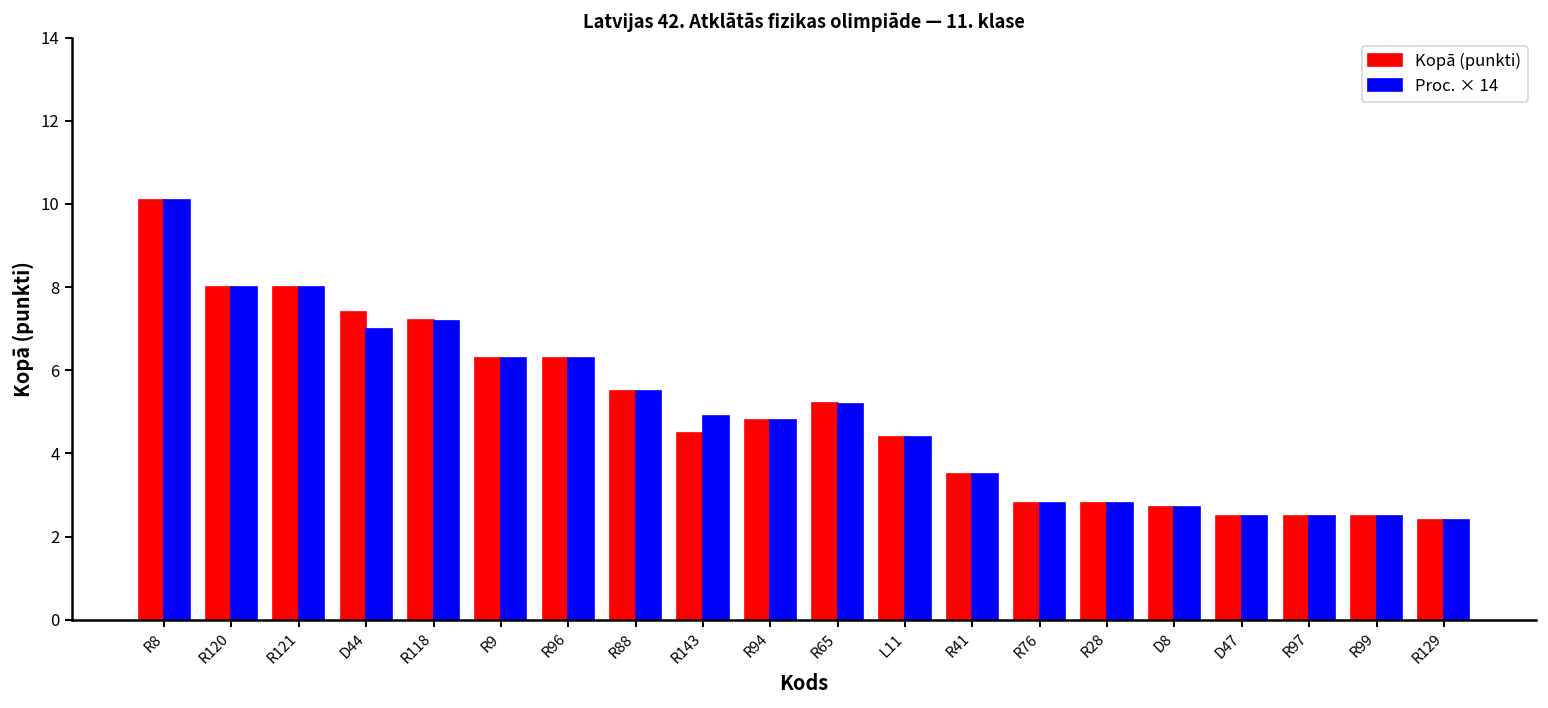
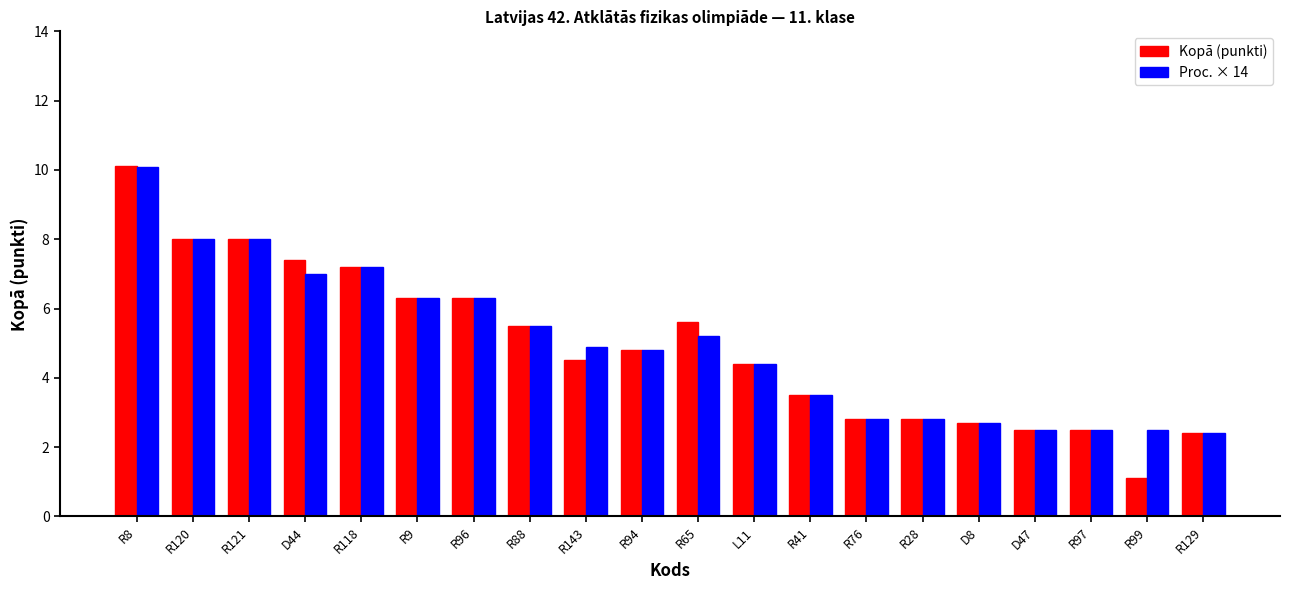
Kopā (punkti), R65: 5.2 -> 5.6
Kopā (punkti), R99: 2.5 -> 1.1
